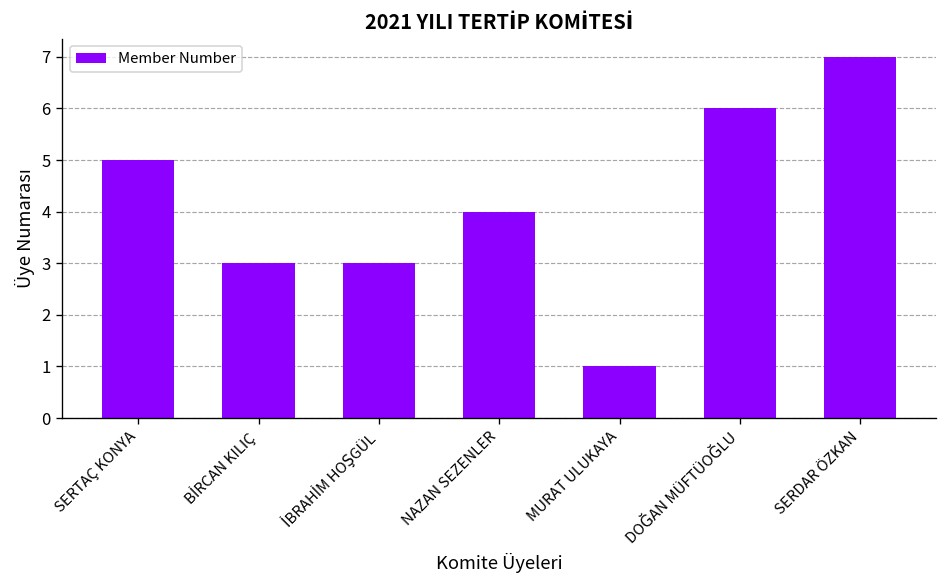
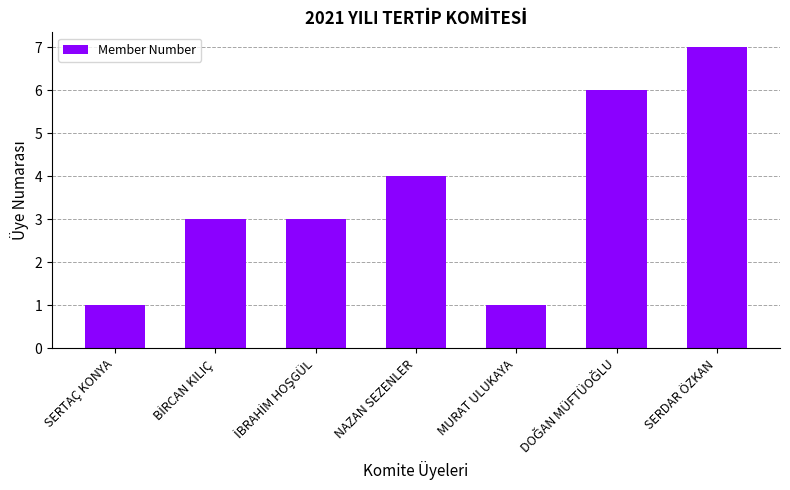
SERTAÇ KONYA: 5 -> 1
